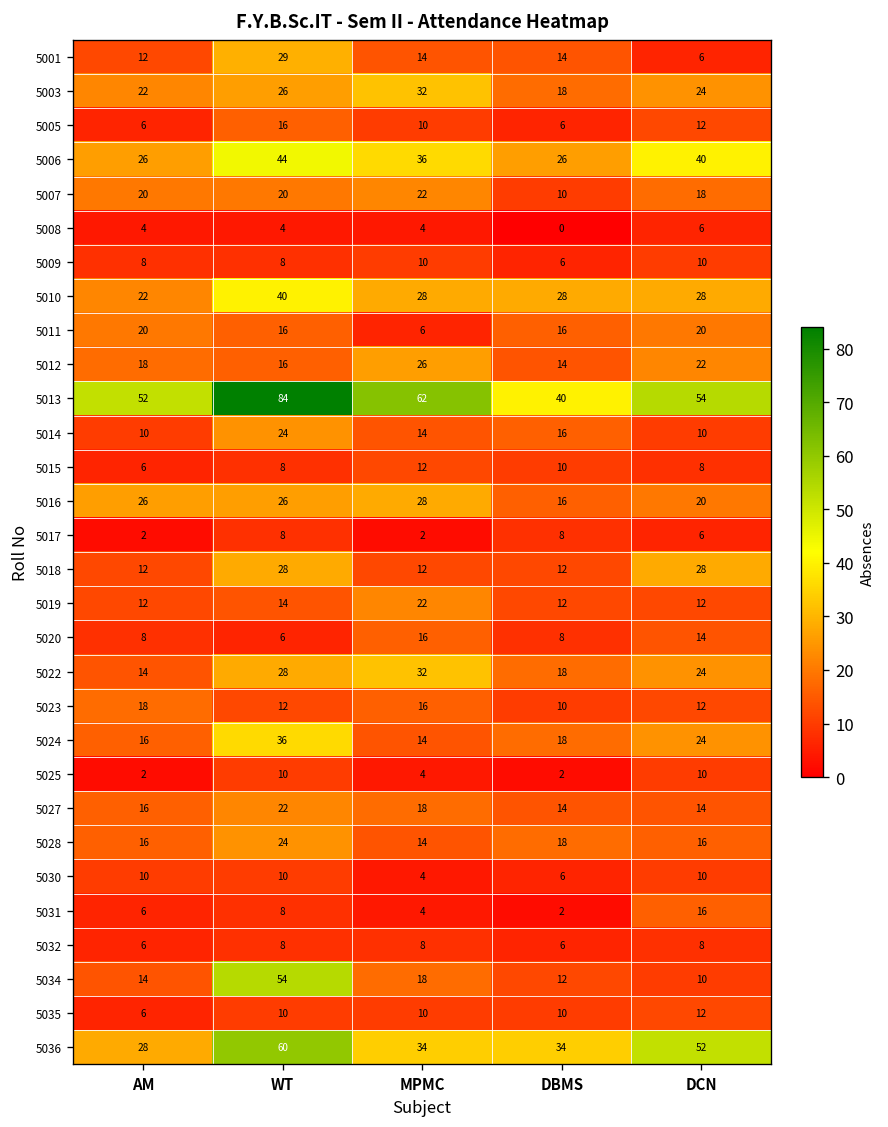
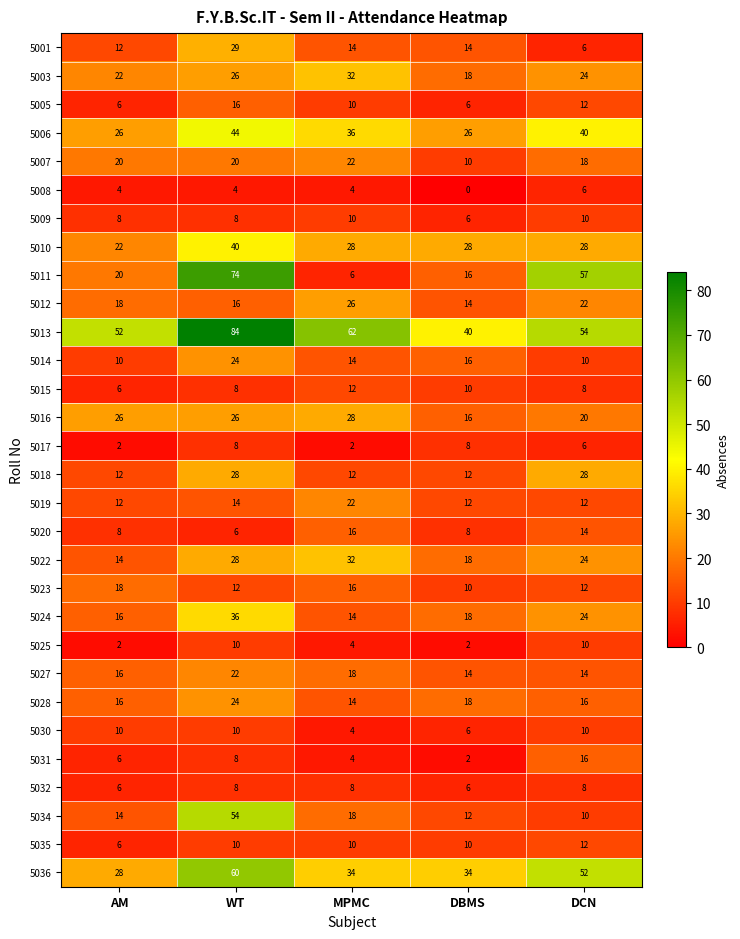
5011, WT: 16 -> 74
5011, DCN: 20 -> 57
